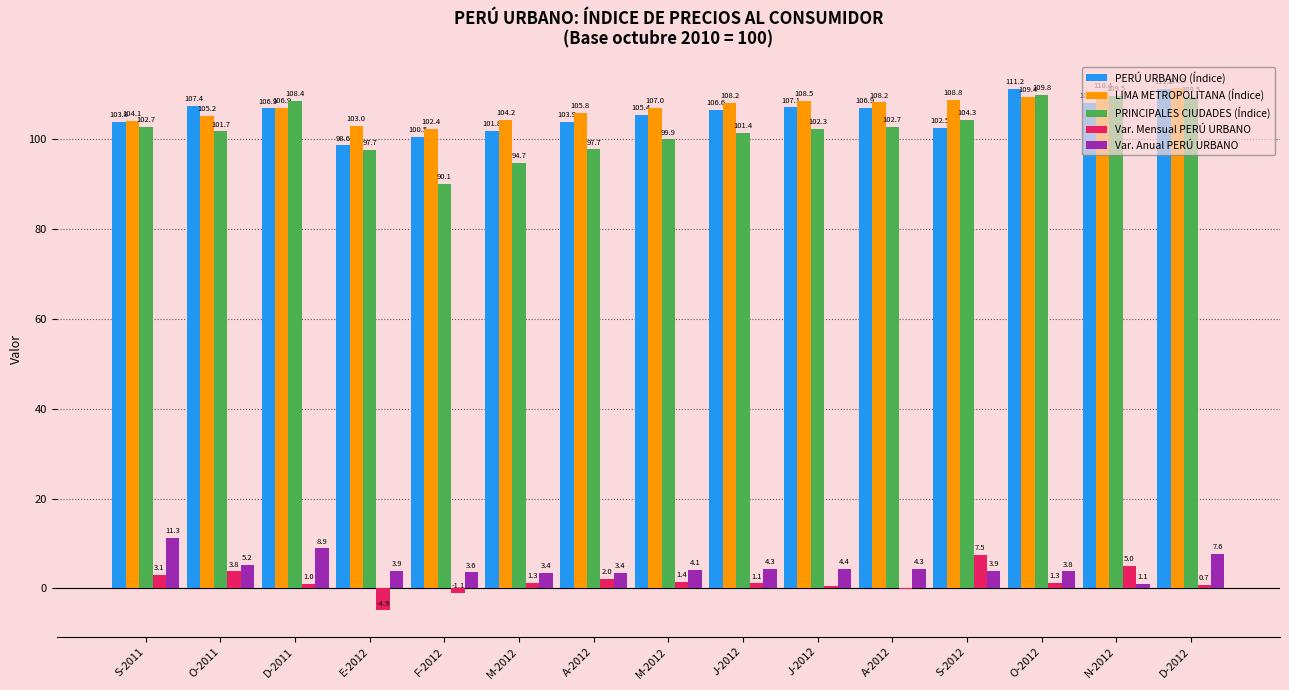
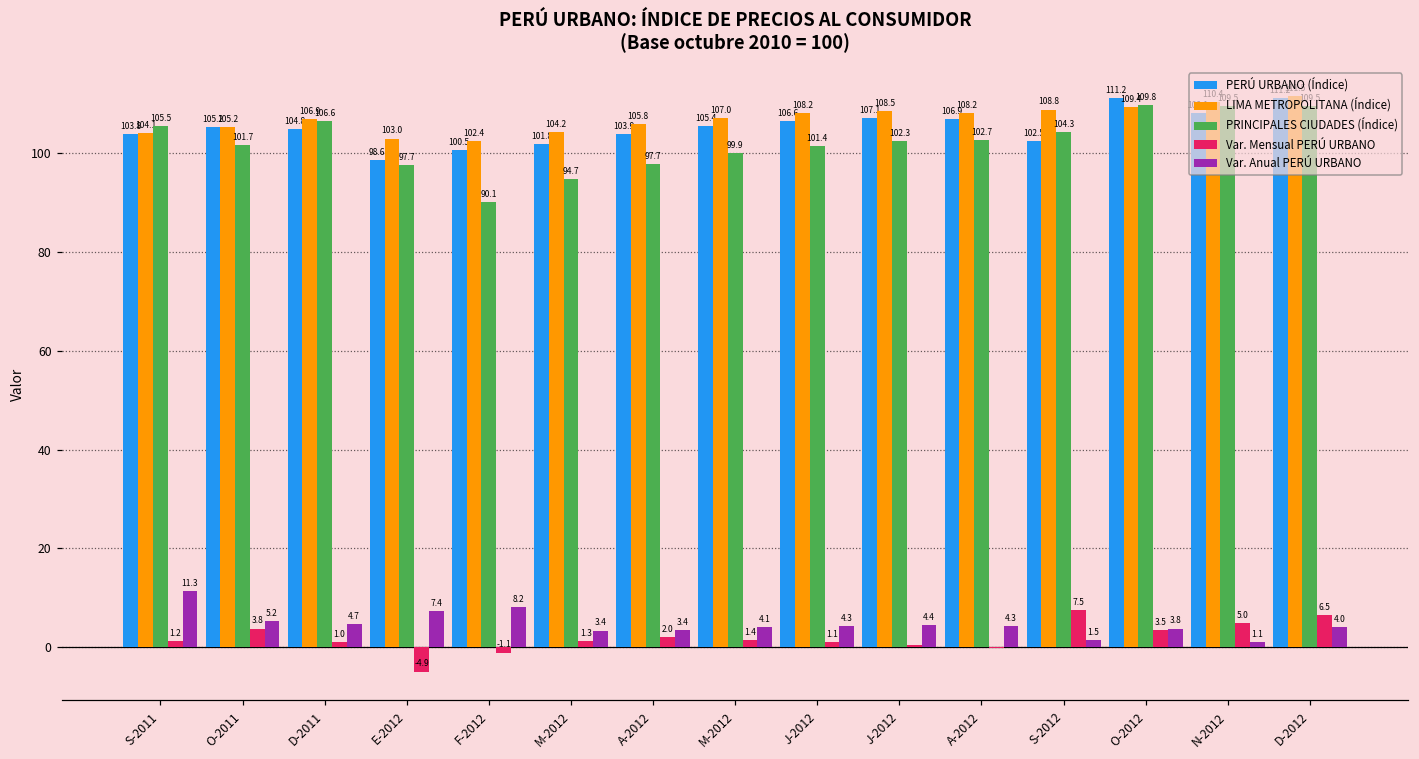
PRINCIPALES CIUDADES (Índice), S-2011: 102.7 -> 105.5
Var. Mensual PERÚ URBANO, S-2011: 3.1 -> 1.2
PERÚ URBANO (Índice), O-2011: 107.4 -> 105.2
PERÚ URBANO (Índice), D-2011: 106.9 -> 104.8
PRINCIPALES CIUDADES (Índice), D-2011: 108.4 -> 106.6
Var. Anual PERÚ URBANO, D-2011: 8.9 -> 4.7
Var. Anual PERÚ URBANO, E-2012: 3.9 -> 7.4
Var. Anual PERÚ URBANO, F-2012: 3.6 -> 8.2
Var. Anual PERÚ URBANO, S-2012: 3.9 -> 1.5
Var. Mensual PERÚ URBANO, O-2012: 1.3 -> 3.5
Var. Mensual PERÚ URBANO, D-2012: 0.7 -> 6.5
Var. Anual PERÚ URBANO, D-2012: 7.6 -> 4.0
